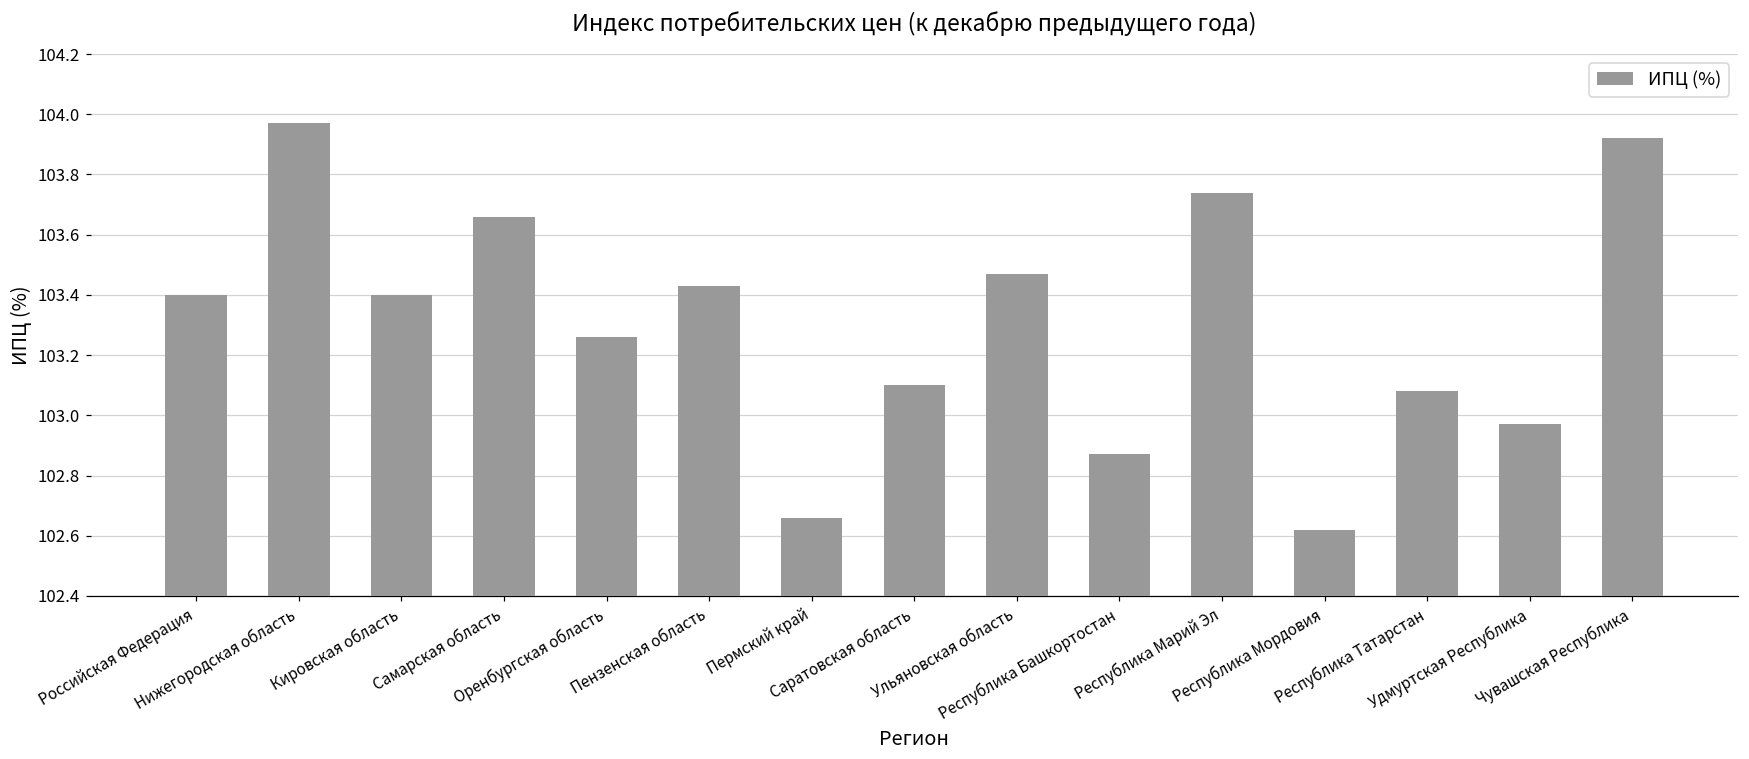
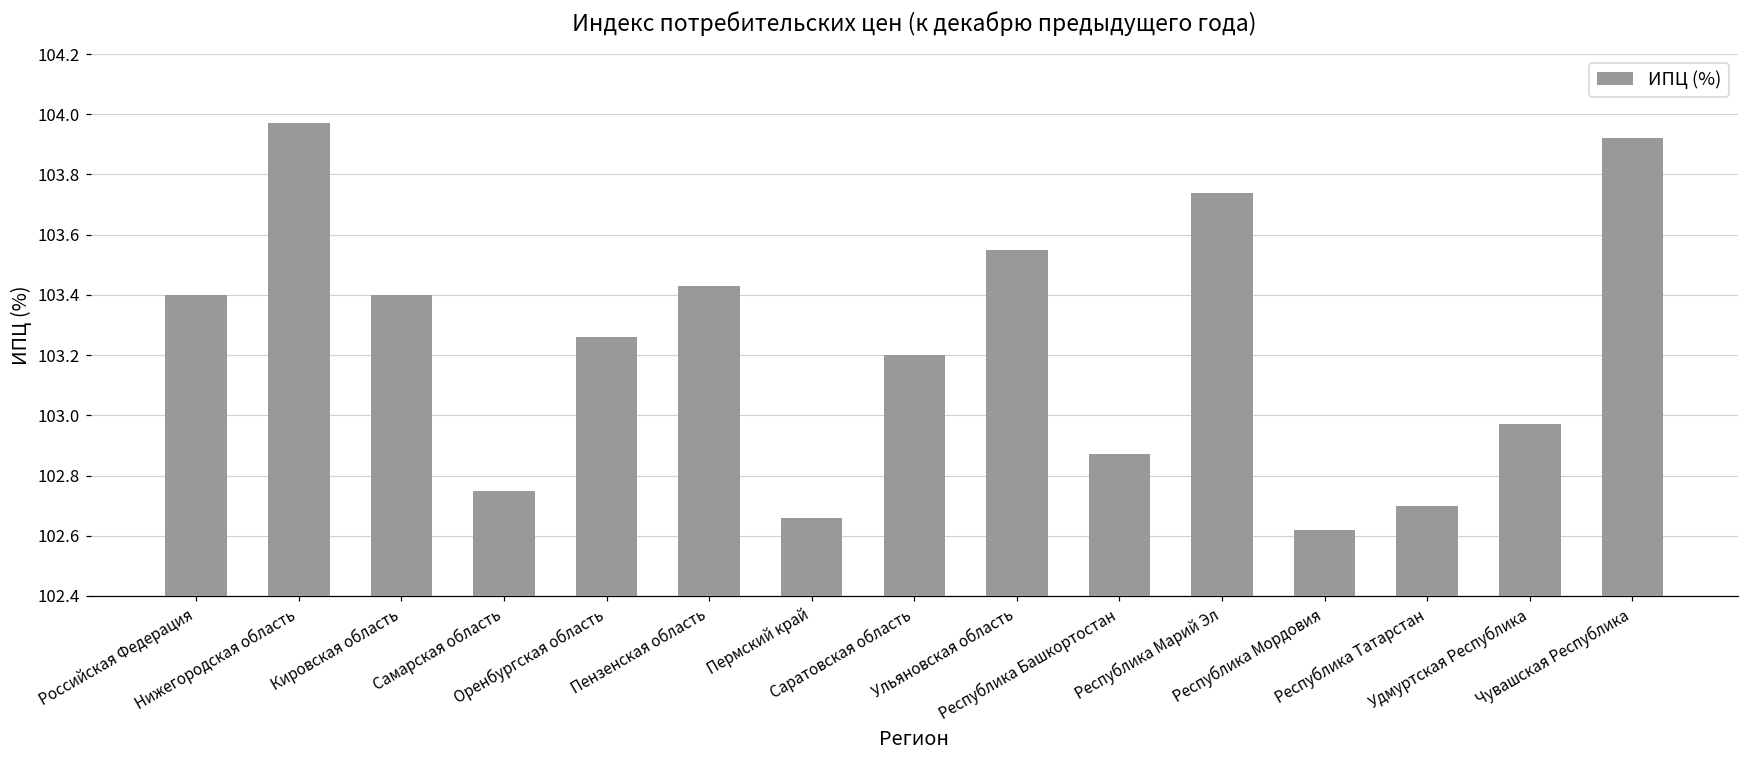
Самарская область: 103.66 -> 102.75
Саратовская область: 103.1 -> 103.2
Ульяновская область: 103.47 -> 103.55
Республика Татарстан: 103.08 -> 102.70
